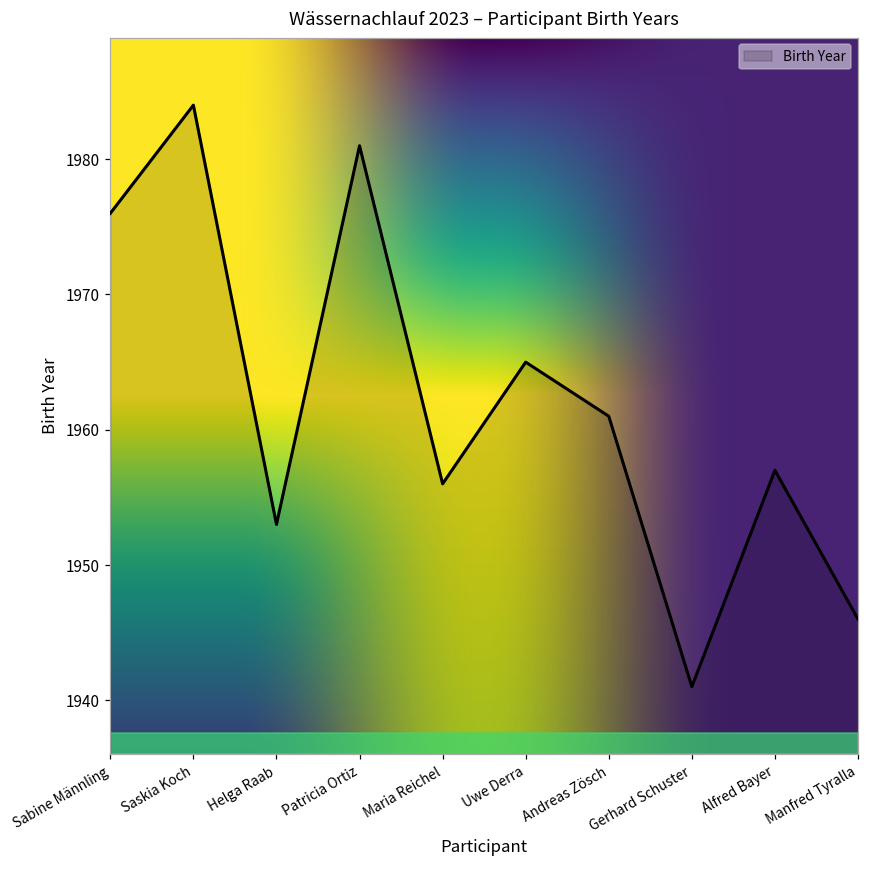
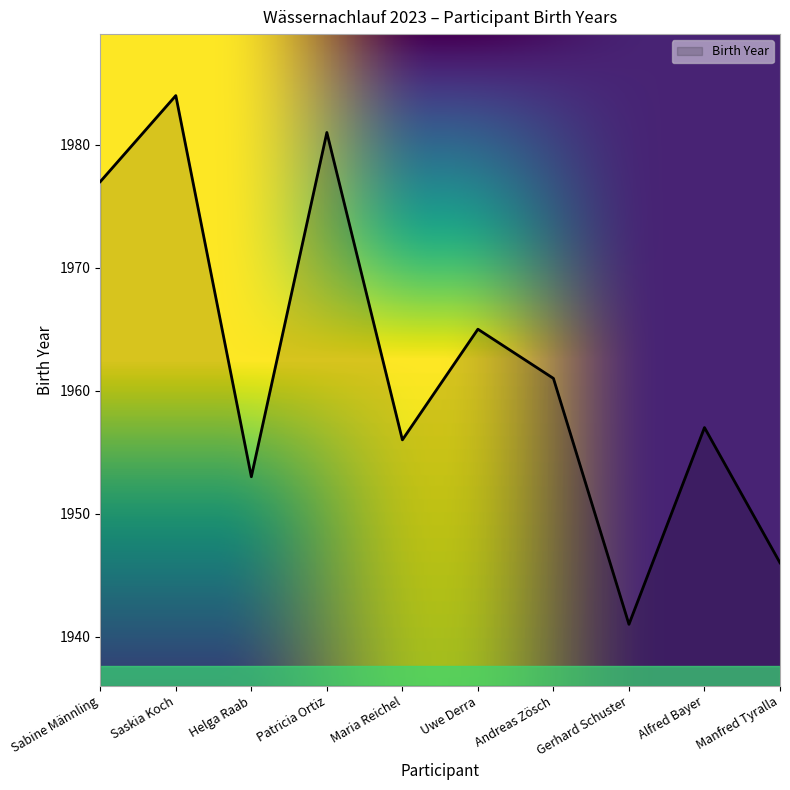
Sabine Männling: 1976 -> 1977
